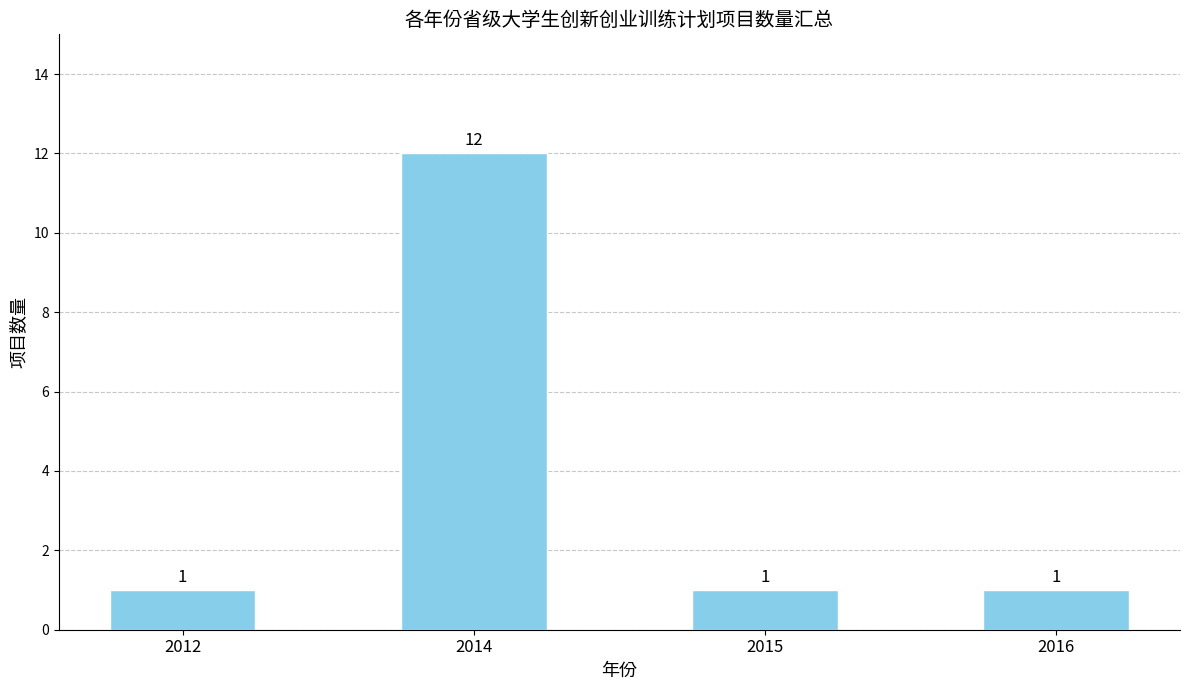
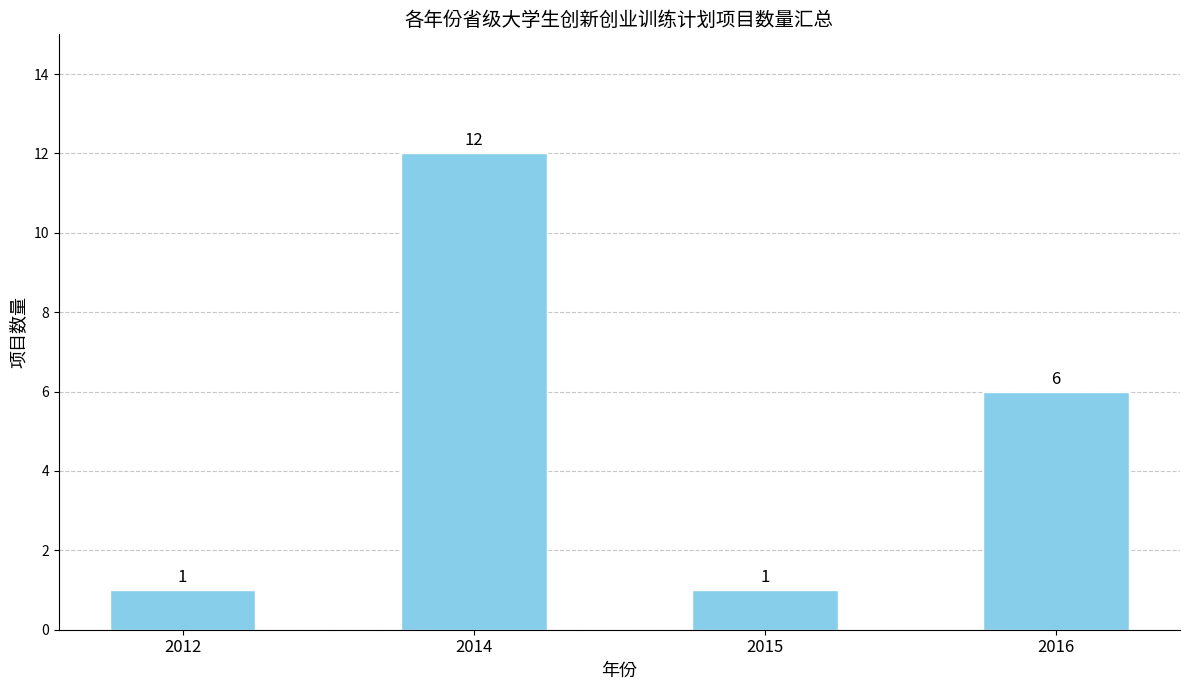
2016: 1 -> 6
